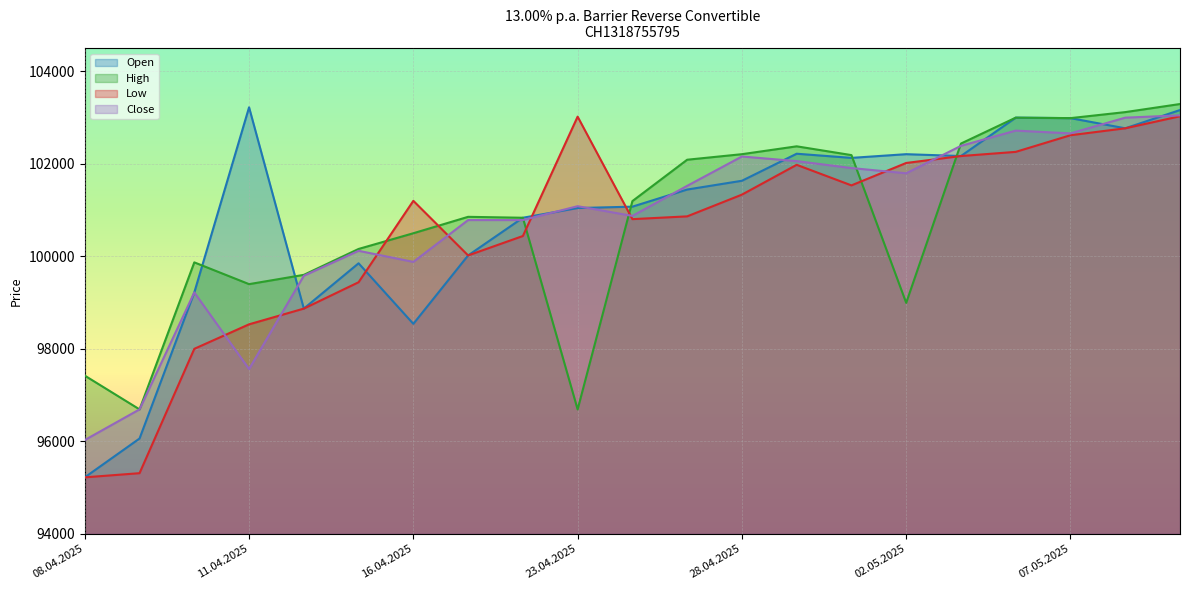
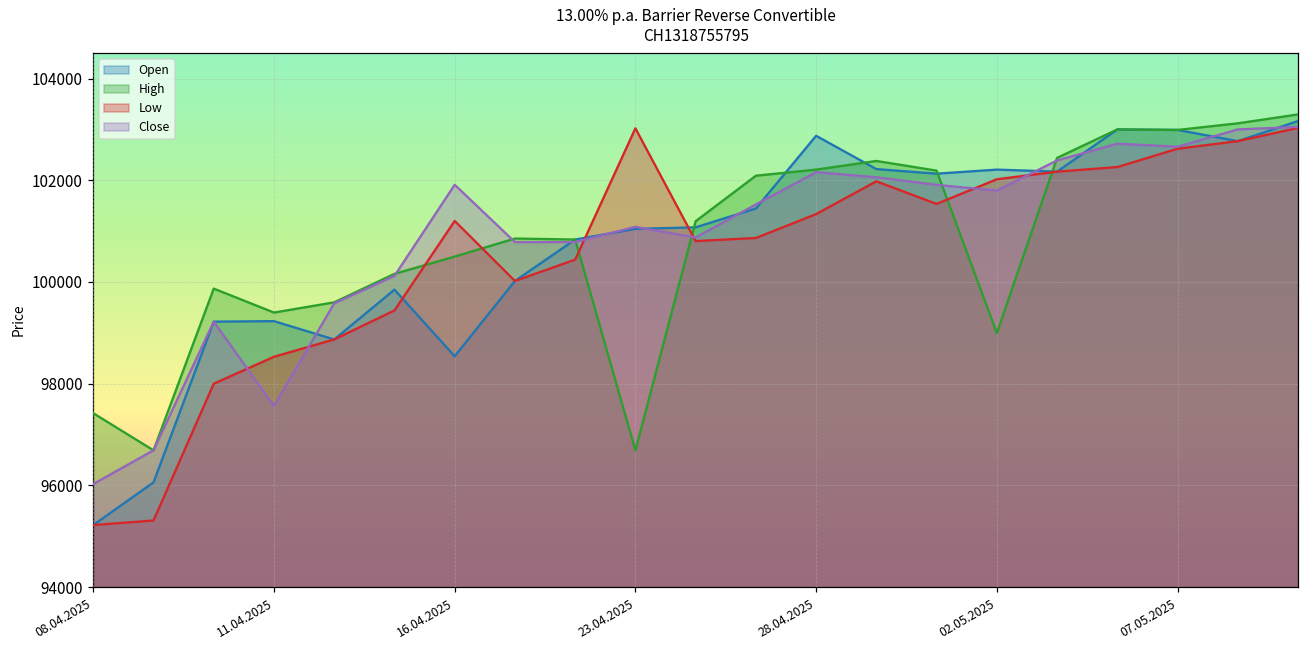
Open, 11.04.2025: 103200 -> 99200
Close, 16.04.2025: 99900 -> 101900
Open, 28.04.2025: 101600 -> 102900
